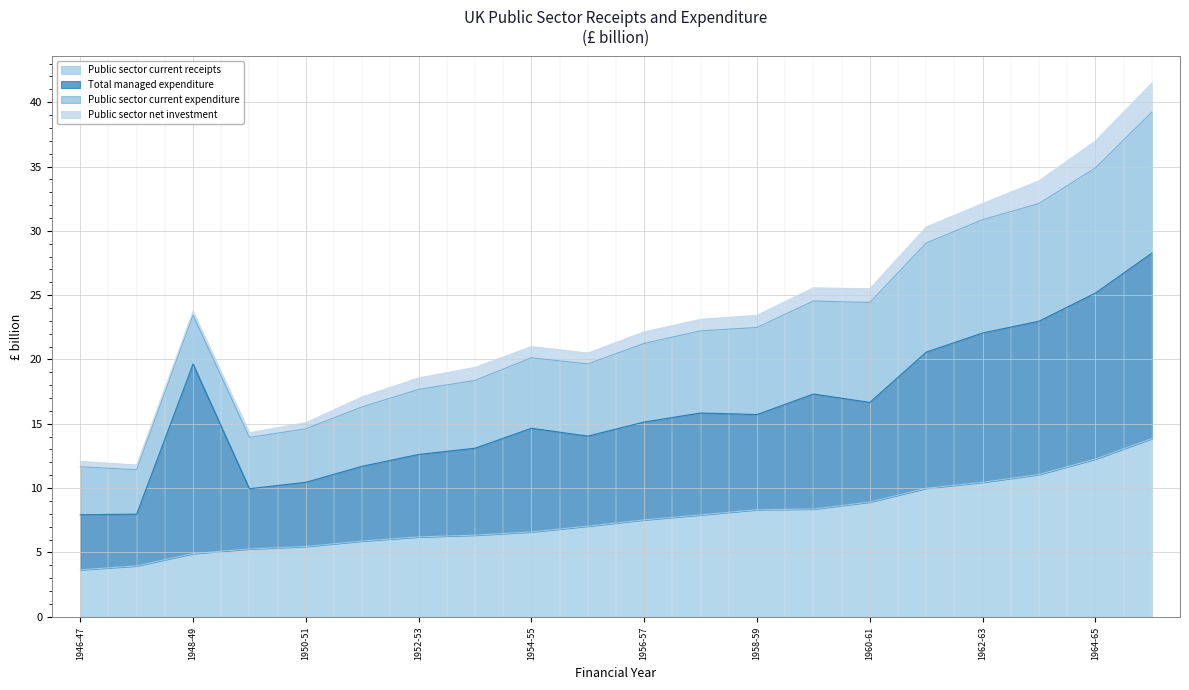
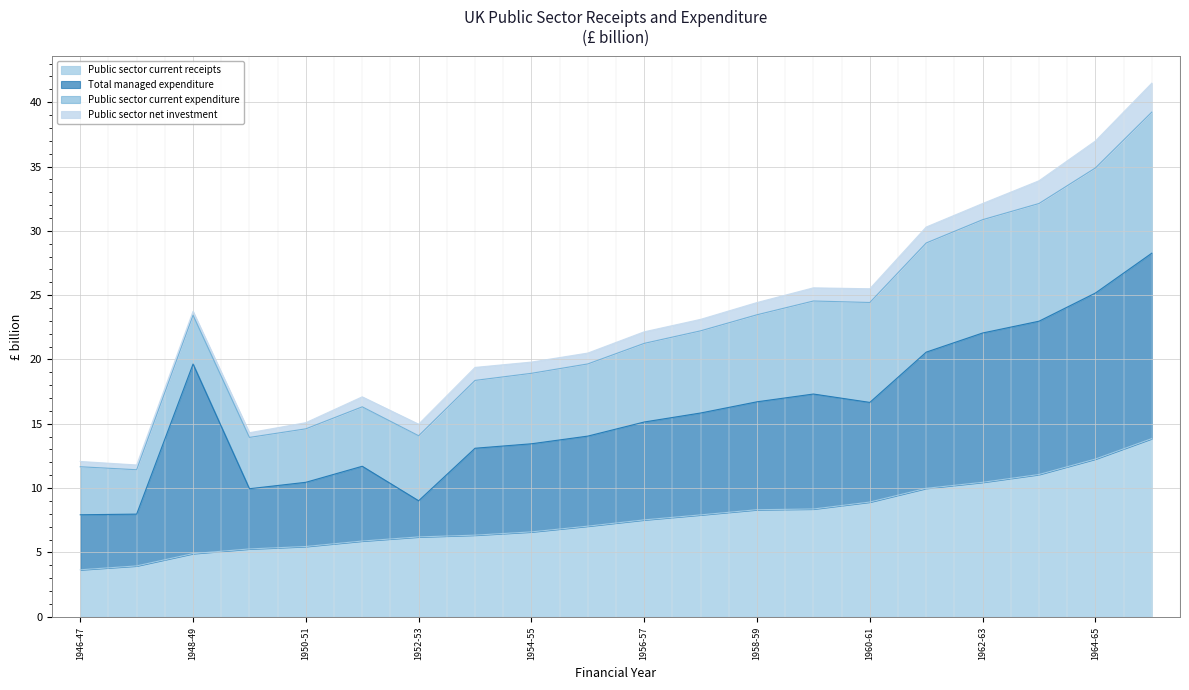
Total managed expenditure, 1952-53: 6.4 -> 2.8
Total managed expenditure, 1954-55: 8.1 -> 6.9
Total managed expenditure, 1958-59: 7.4 -> 8.4
